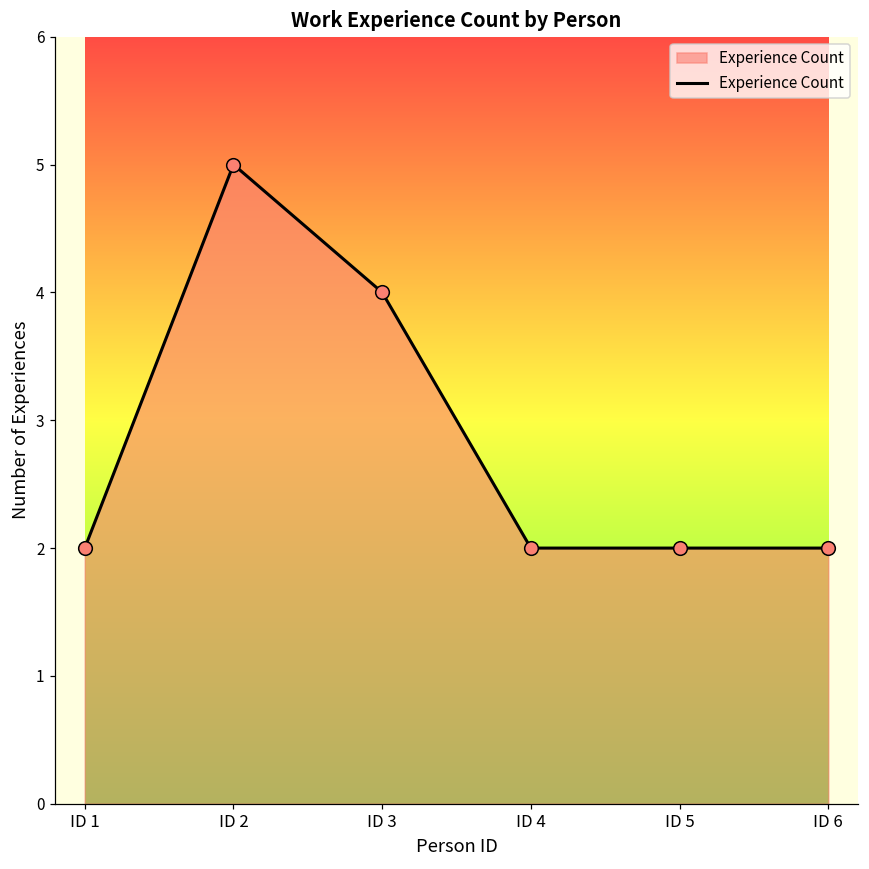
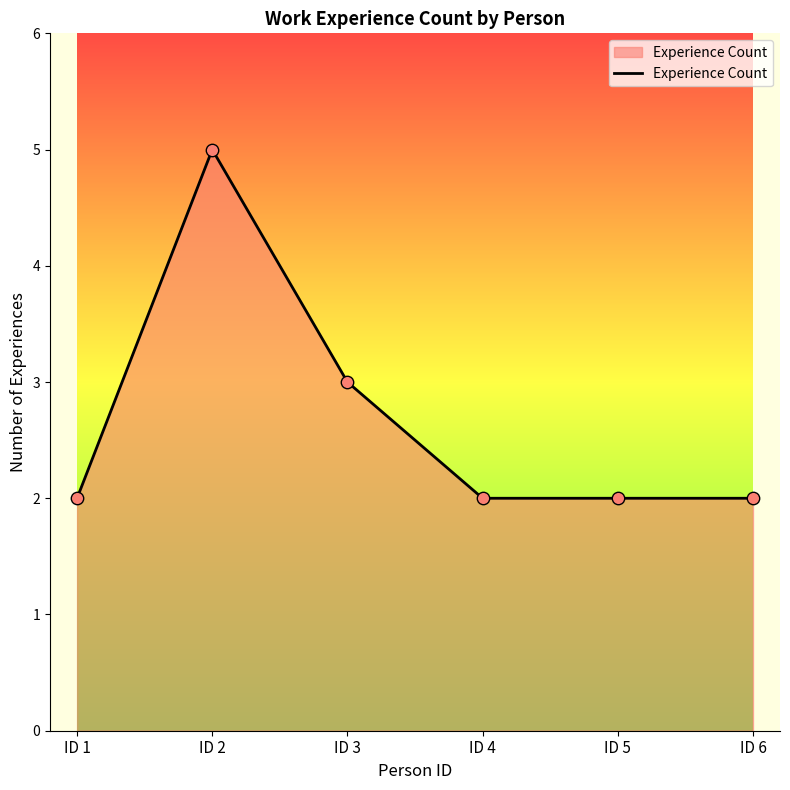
ID 3: 4 -> 3
